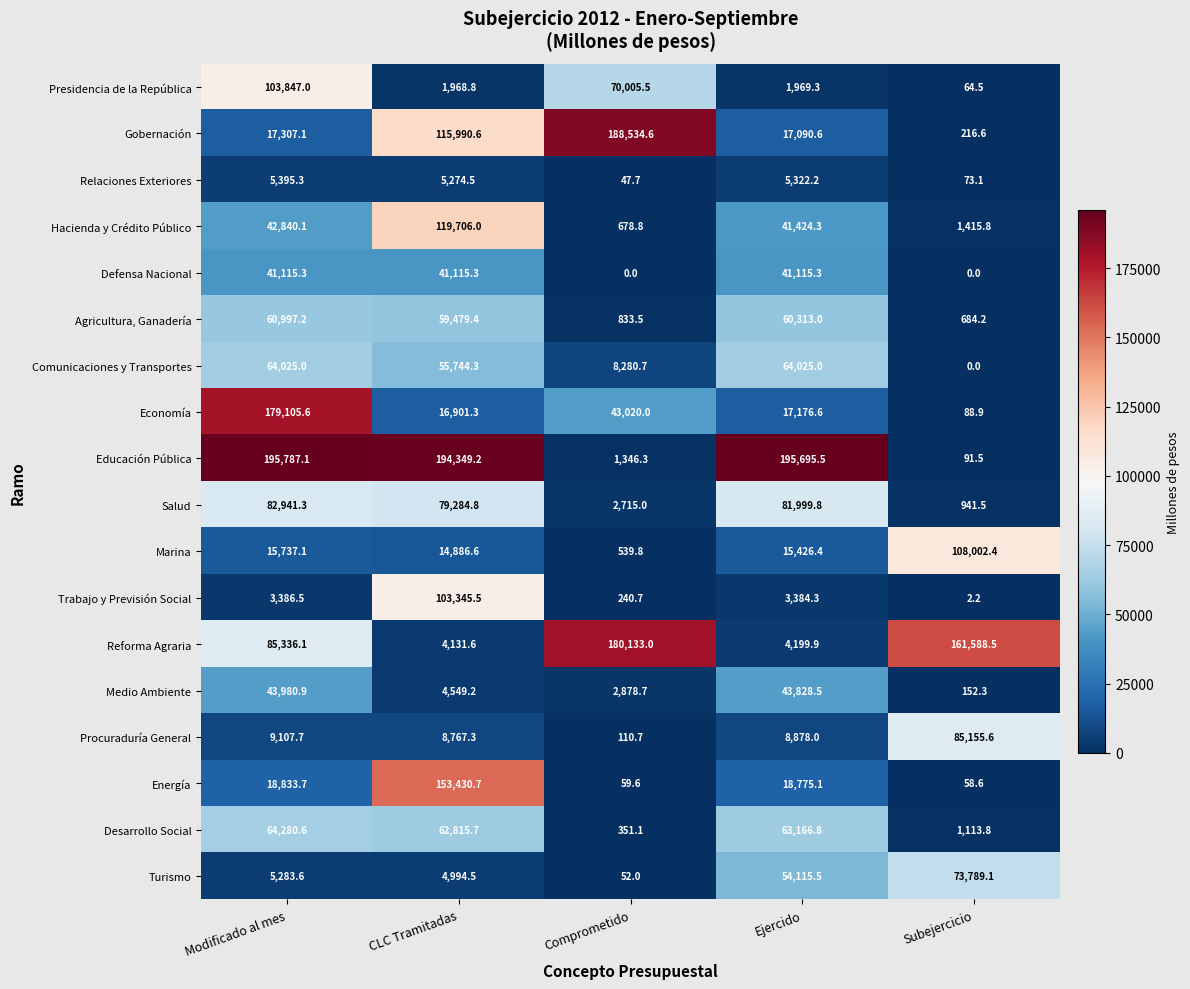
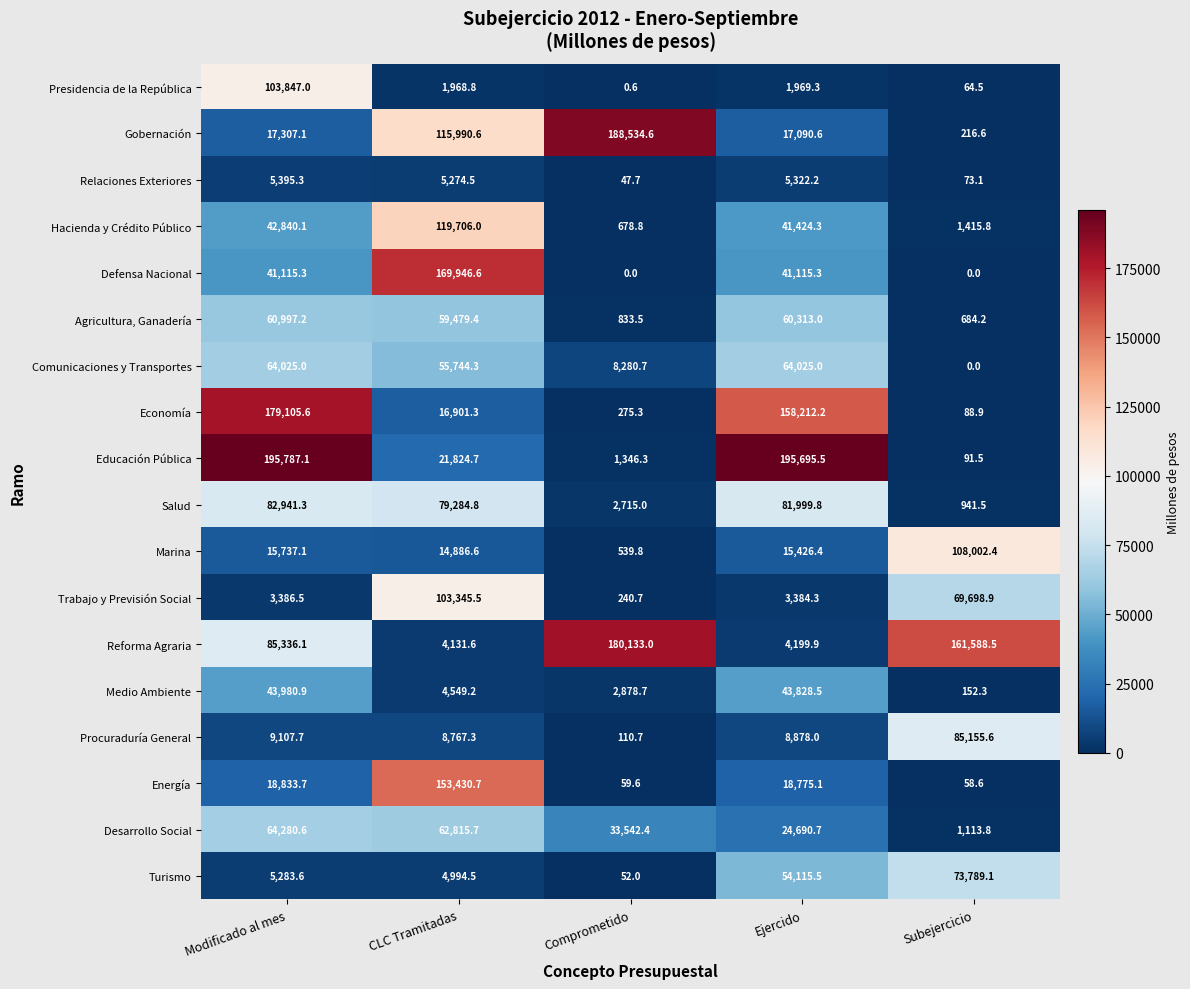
Presidencia de la República, Comprometido: 70,005.5 -> 0.6
Defensa Nacional, CLC Tramitadas: 41,115.3 -> 169,946.6
Economía, Comprometido: 43,020.0 -> 275.3
Economía, Ejercido: 17,176.6 -> 158,212.2
Educación Pública, CLC Tramitadas: 194,349.2 -> 21,824.7
Trabajo y Previsión Social, Subejercicio: 2.2 -> 69,698.9
Desarrollo Social, Comprometido: 351.1 -> 33,542.4
Desarrollo Social, Ejercido: 63,166.8 -> 24,690.7
